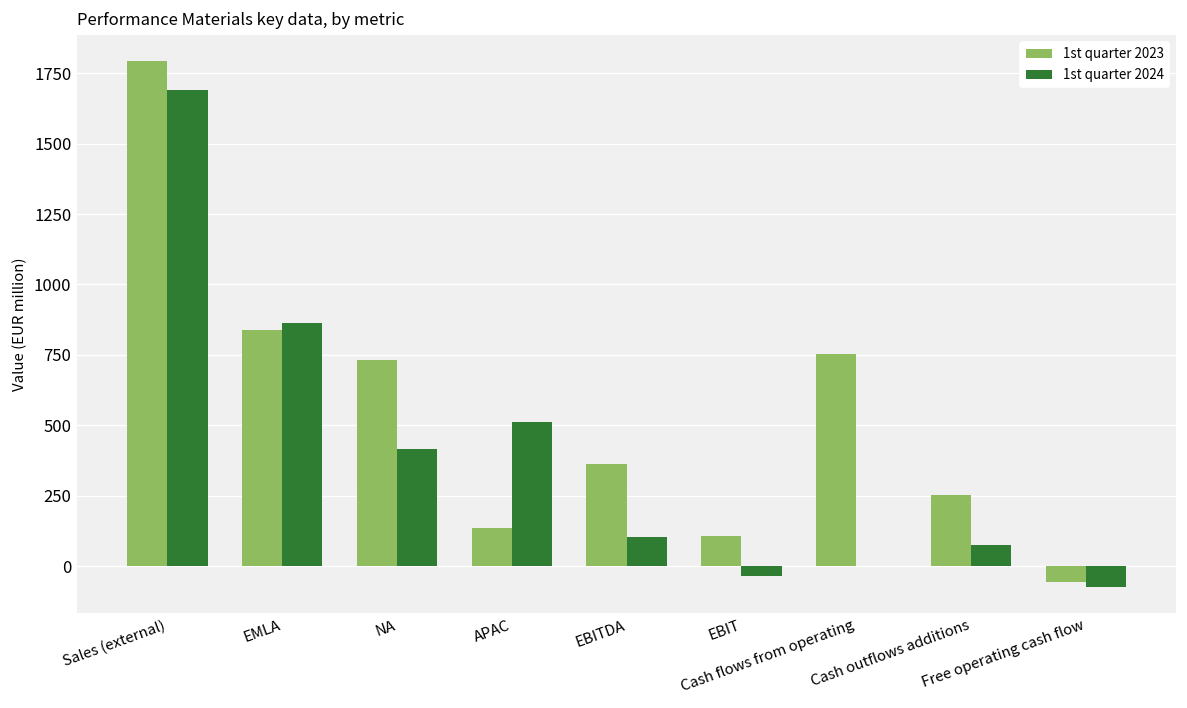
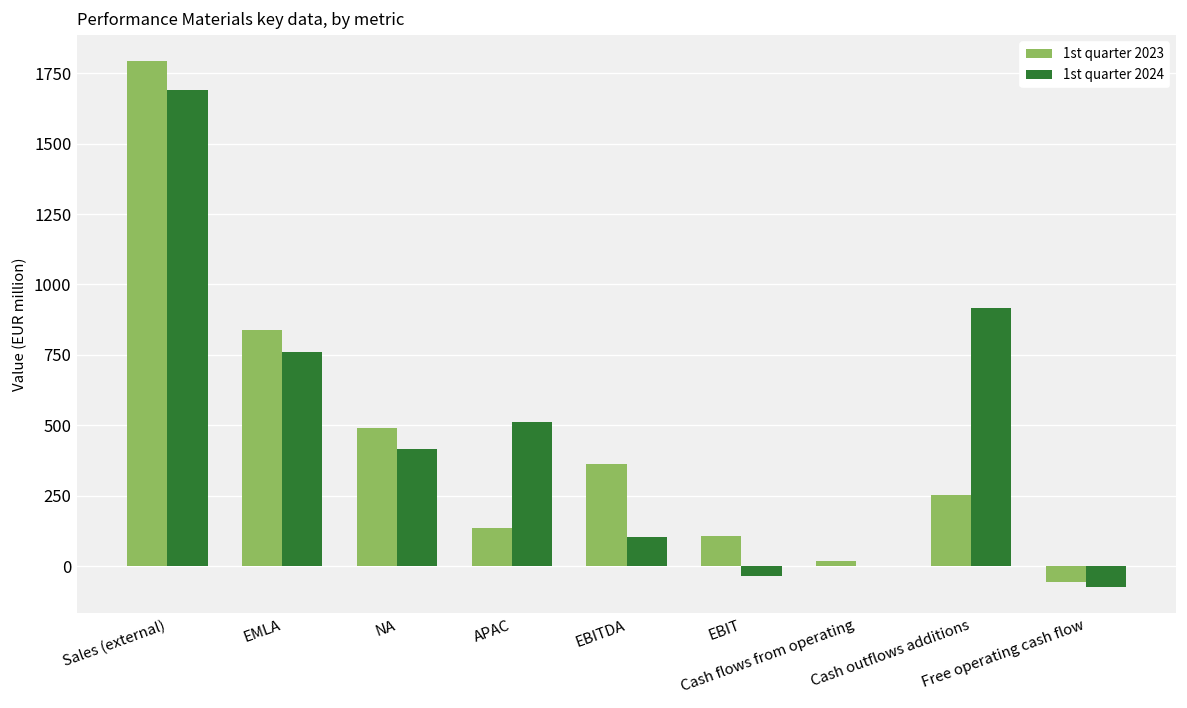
1st quarter 2024, EMLA: 870 -> 760
1st quarter 2023, NA: 730 -> 490
1st quarter 2023, Cash flows from operating: 750 -> 20
1st quarter 2024, Cash outflows additions: 70 -> 920
